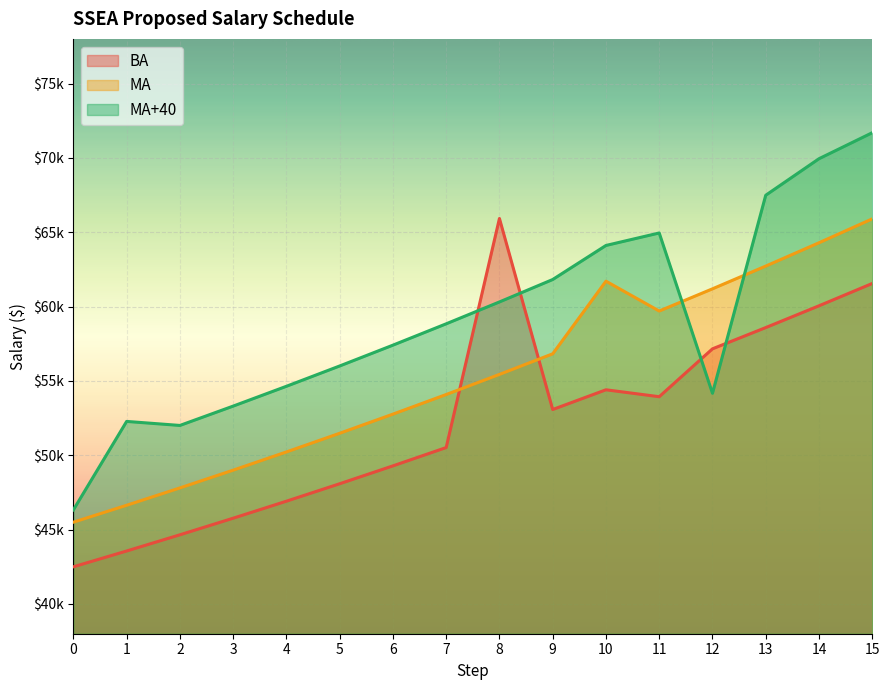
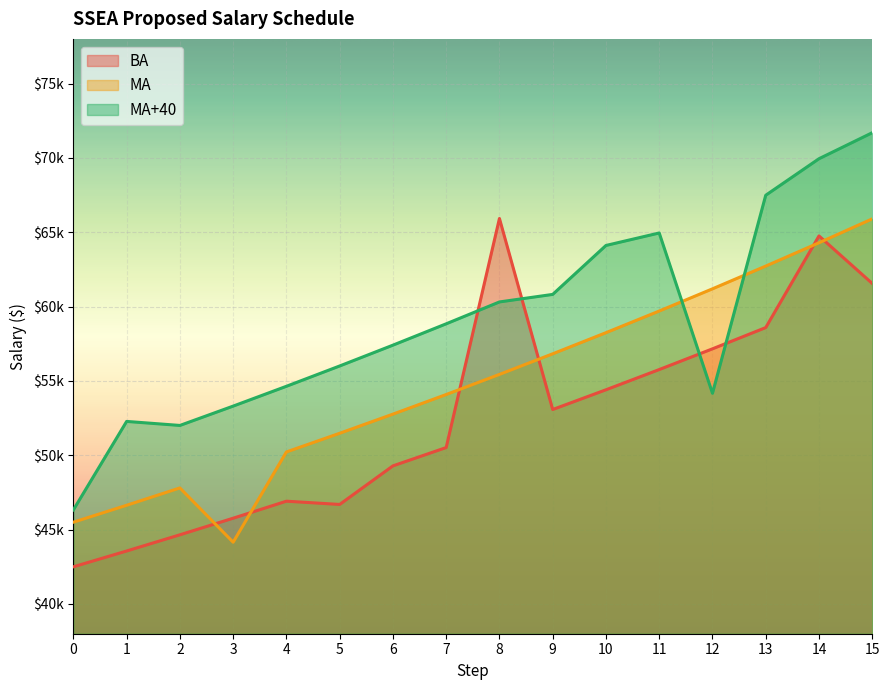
MA, 3: $49000 -> $44200
BA, 5: $48100 -> $46700
MA+40, 9: $61800 -> $60800
MA, 10: $61700 -> $58200
BA, 11: $53900 -> $55800
BA, 14: $60100 -> $64800
